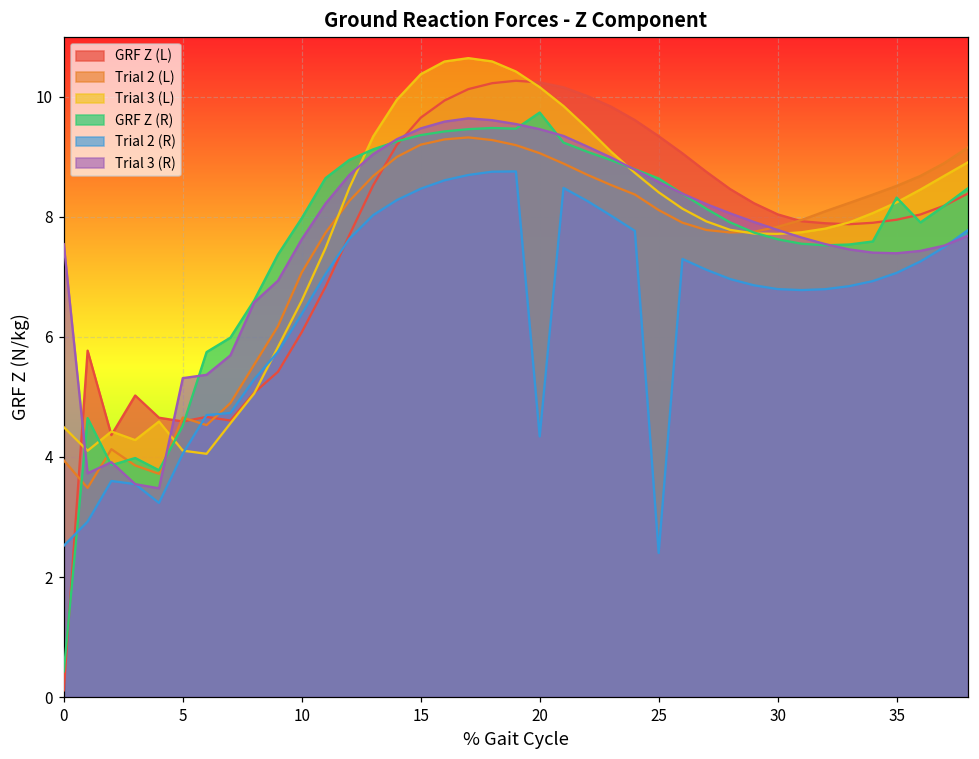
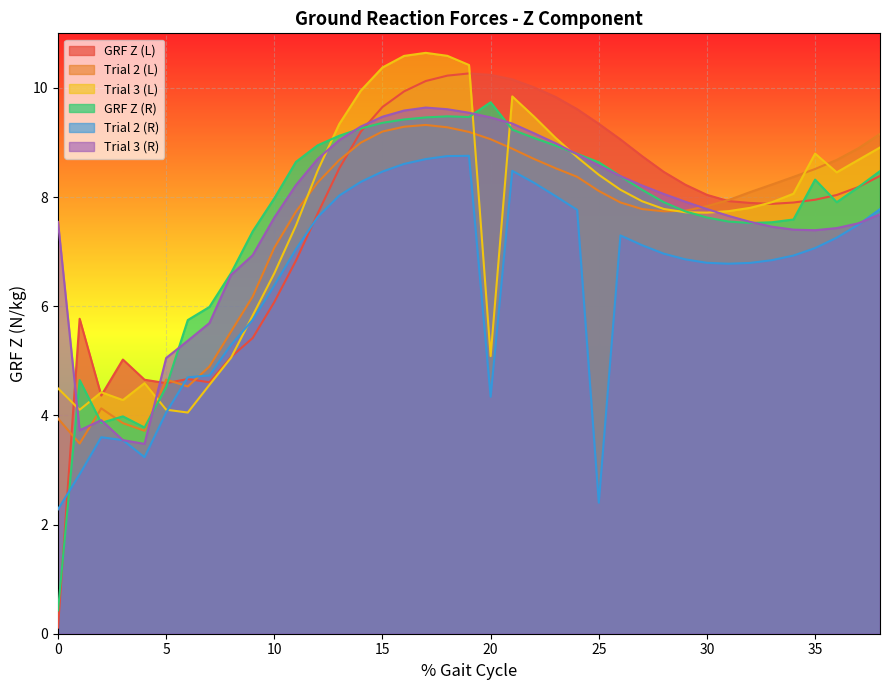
Trial 2 (R), 0: 2.5 -> 2.3
Trial 3 (R), 5: 5.3 -> 5.1
Trial 3 (L), 20: 10.2 -> 5.1
Trial 3 (L), 35: 8.2 -> 8.8
